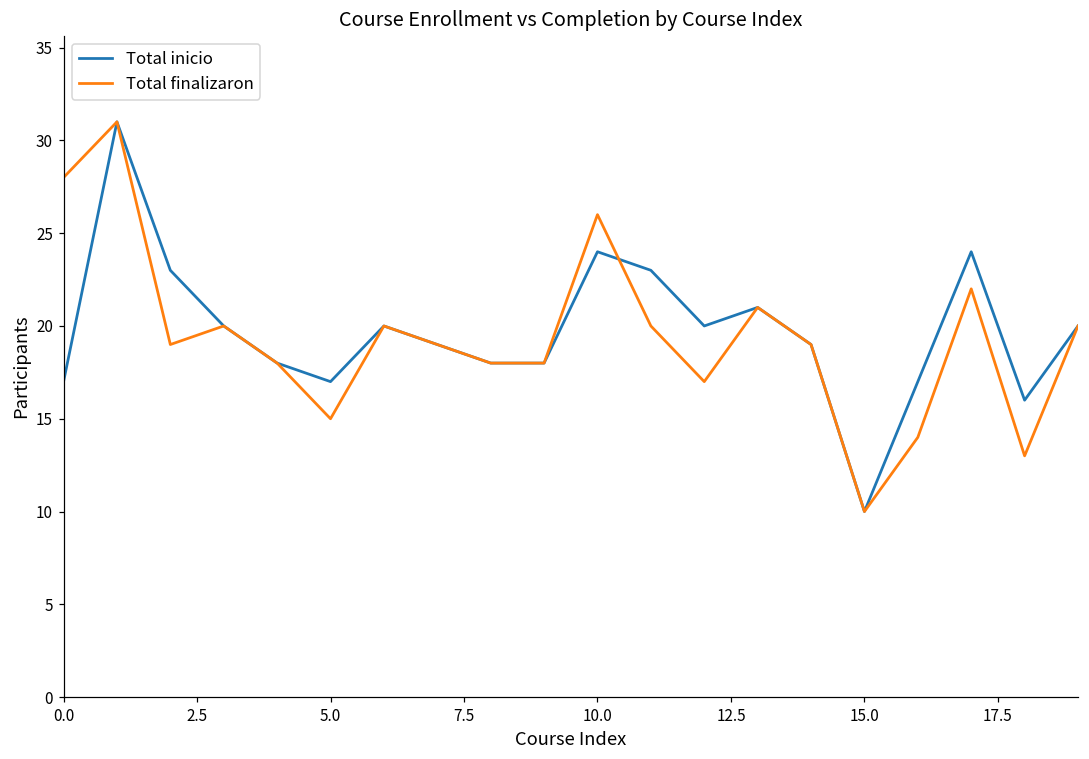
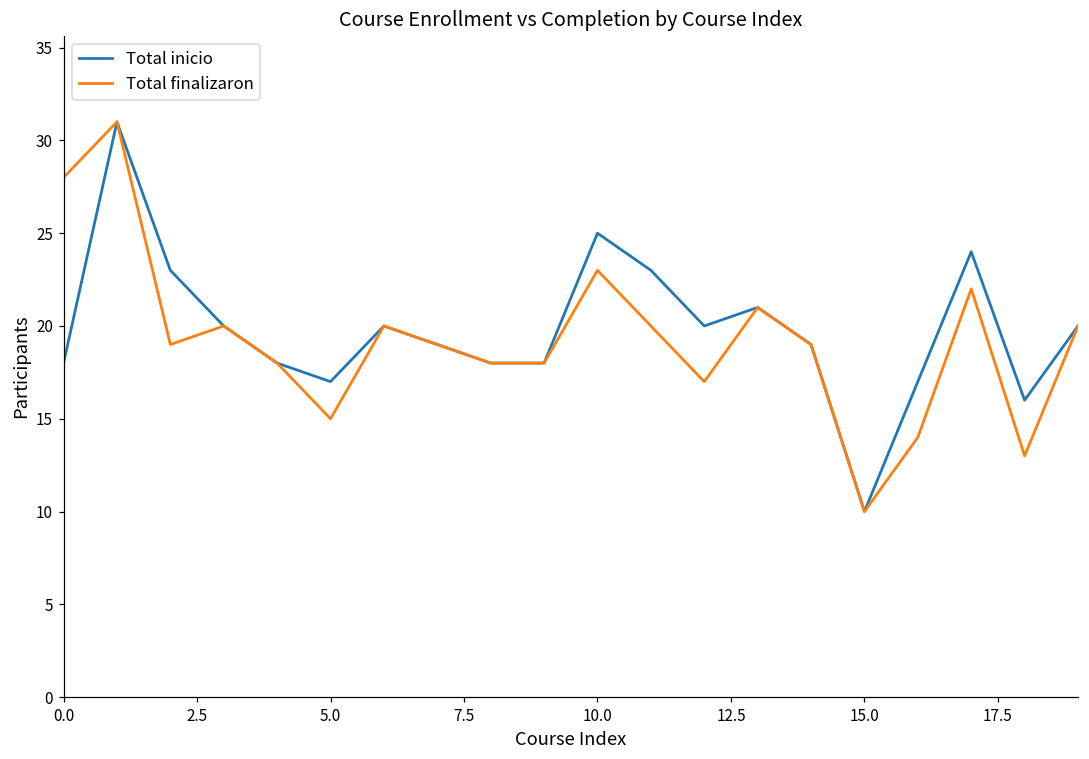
Total inicio, 0.0: 17 -> 18
Total inicio, 10.0: 24 -> 25
Total finalizaron, 10.0: 26 -> 23
